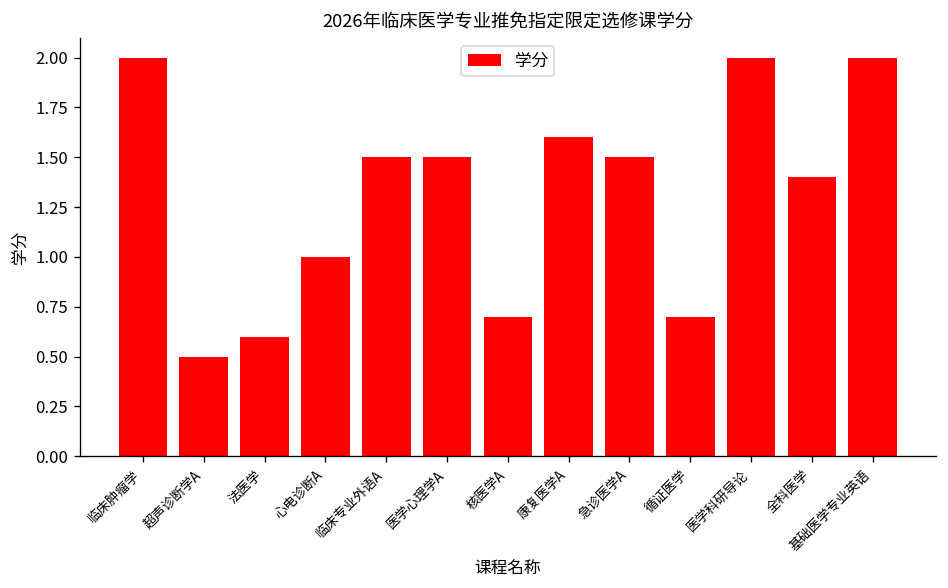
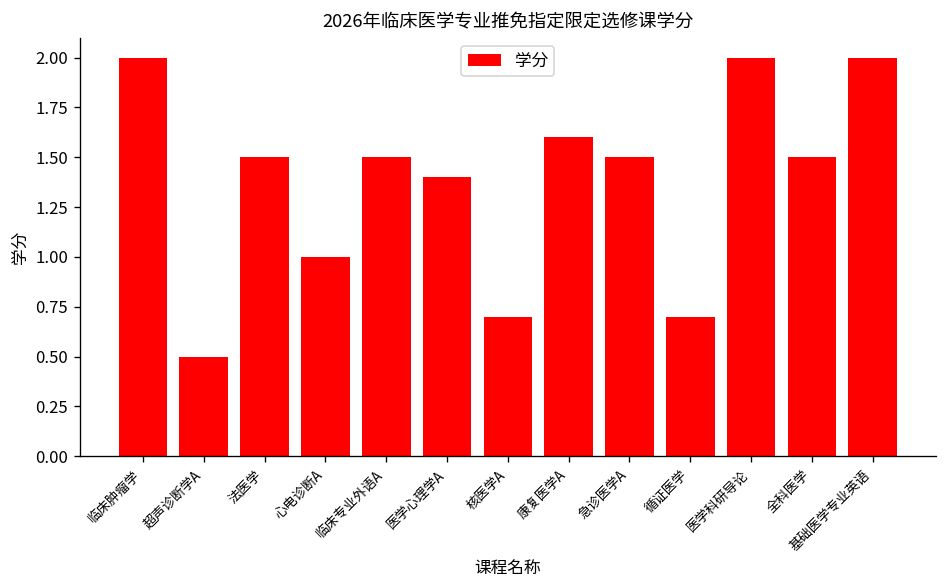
法医学: 0.6 -> 1.5
医学心理学A: 1.5 -> 1.4
全科医学: 1.4 -> 1.5
